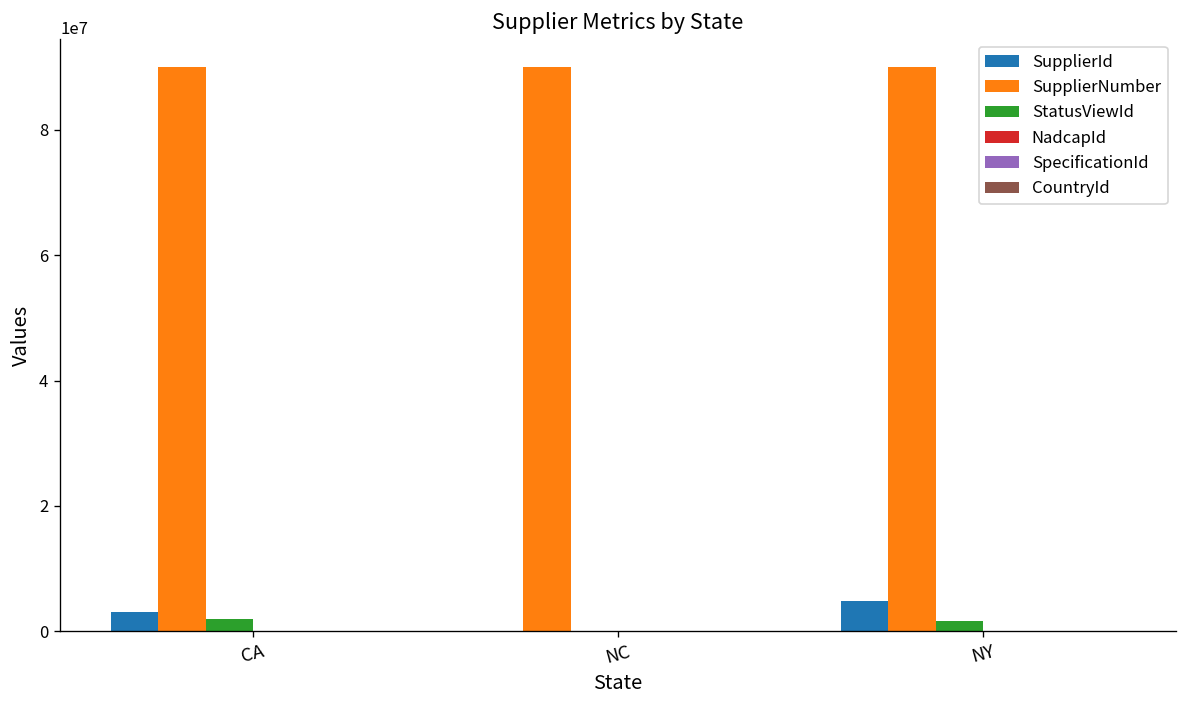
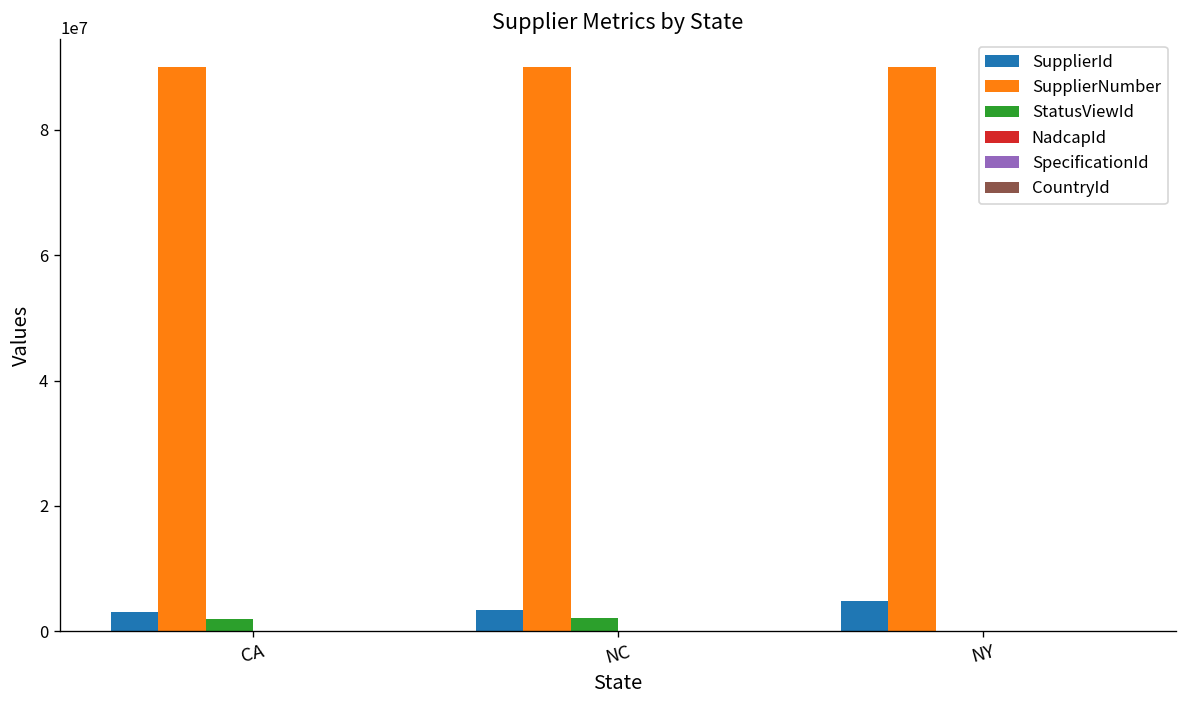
SupplierId, NC: 0 -> 3000000
StatusViewId, NC: 0 -> 2000000
StatusViewId, NY: 2000000 -> 0
